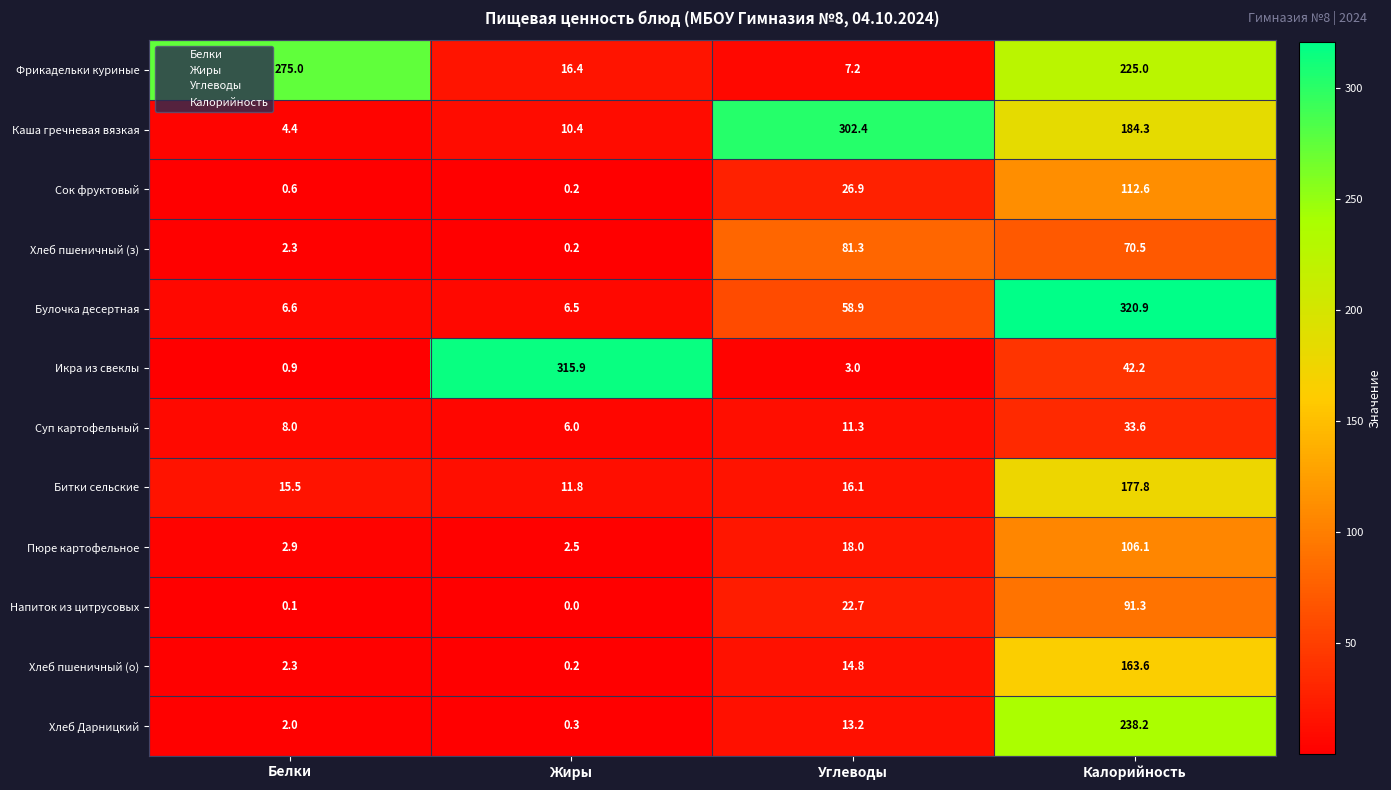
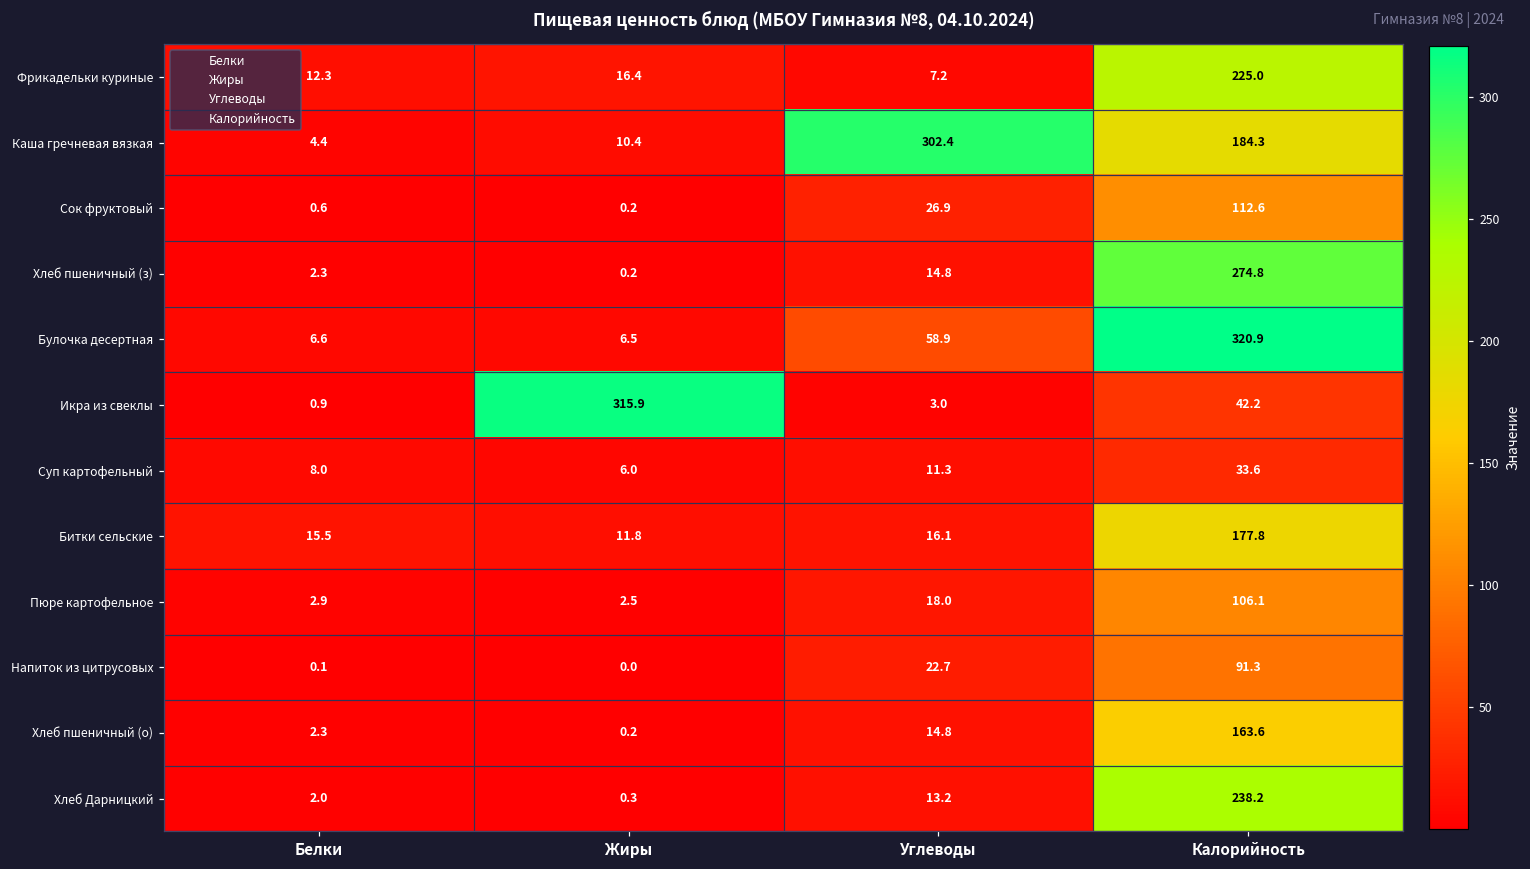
Фрикадельки куриные, Белки: 275.0 -> 12.3
Хлеб пшеничный (з), Углеводы: 81.3 -> 14.8
Хлеб пшеничный (з), Калорийность: 70.5 -> 274.8
